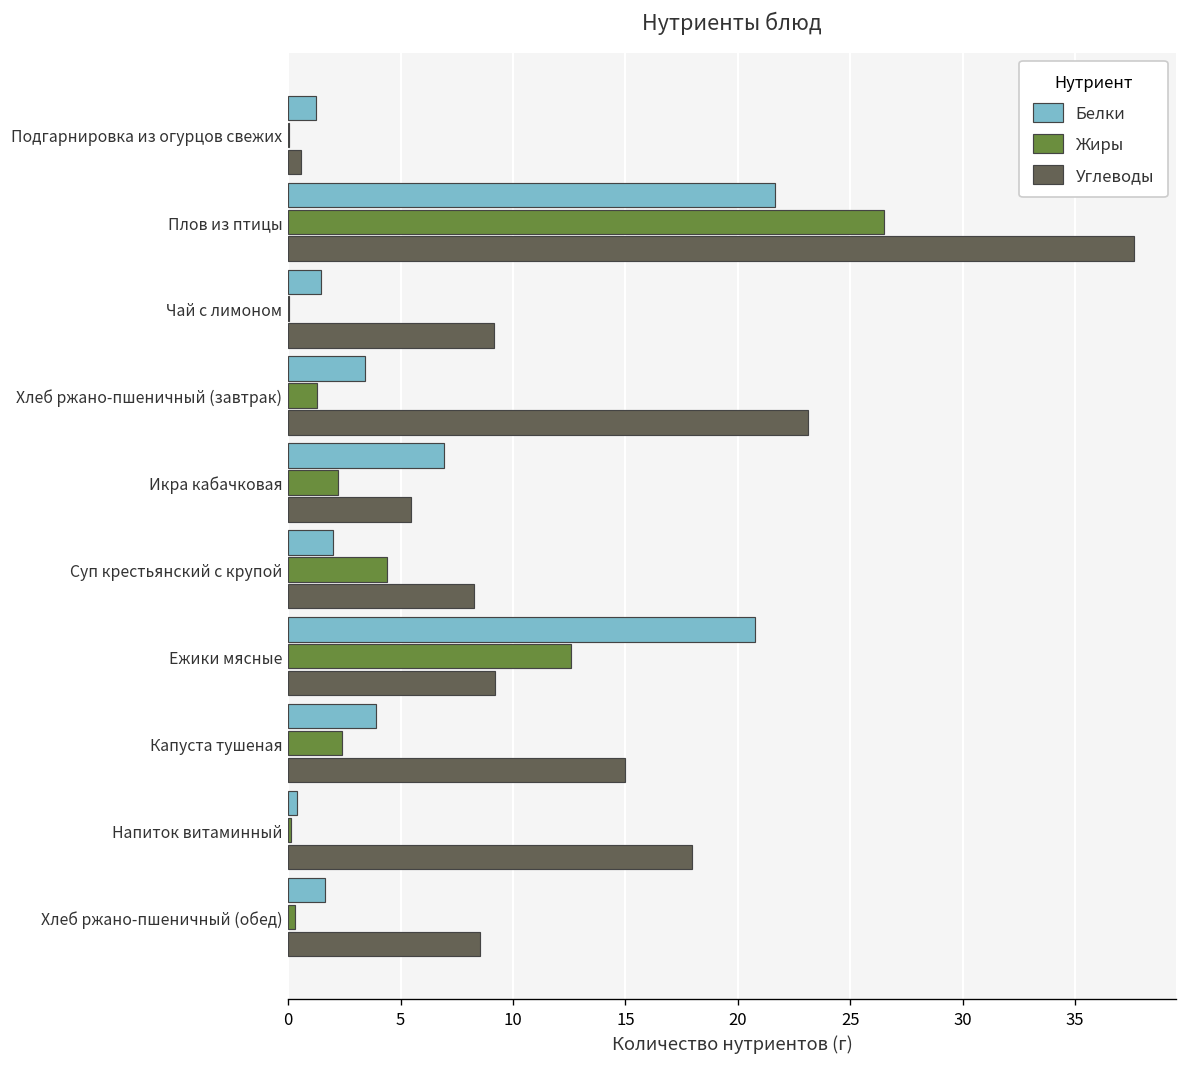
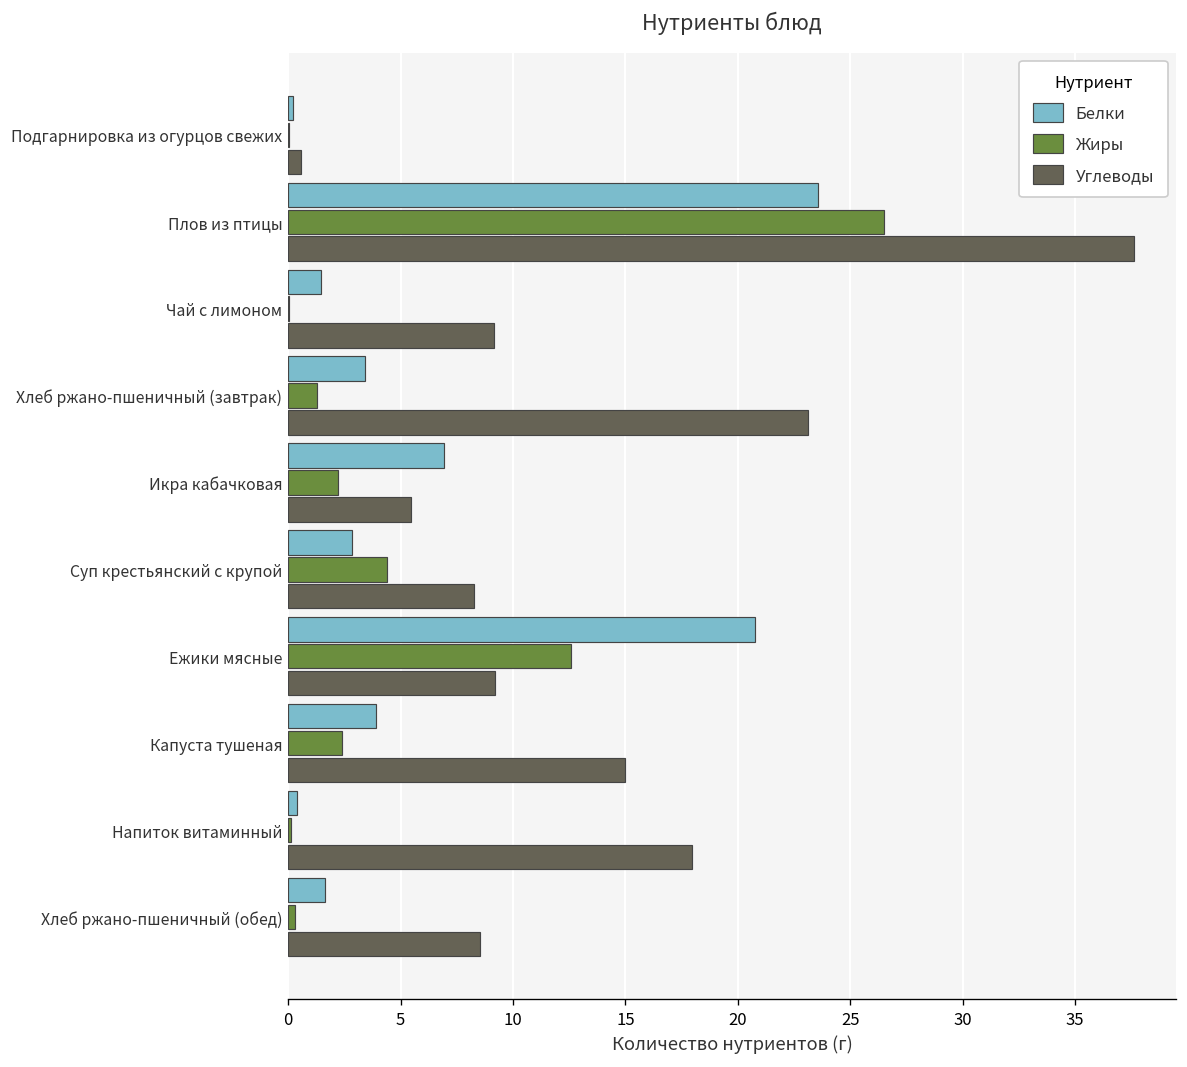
Белки, Подгарнировка из огурцов свежих: 1.3 -> 0.2
Белки, Плов из птицы: 21.6 -> 23.6
Белки, Суп крестьянский с крупой: 2.0 -> 2.8
